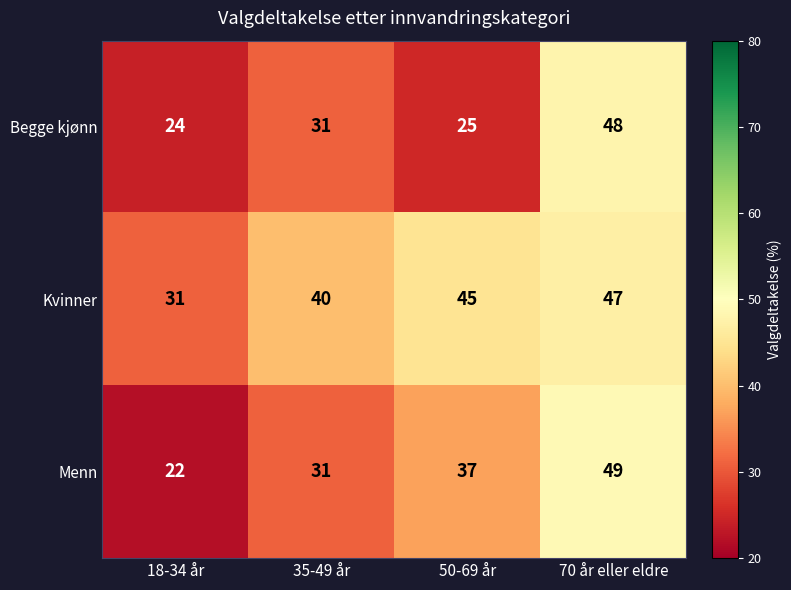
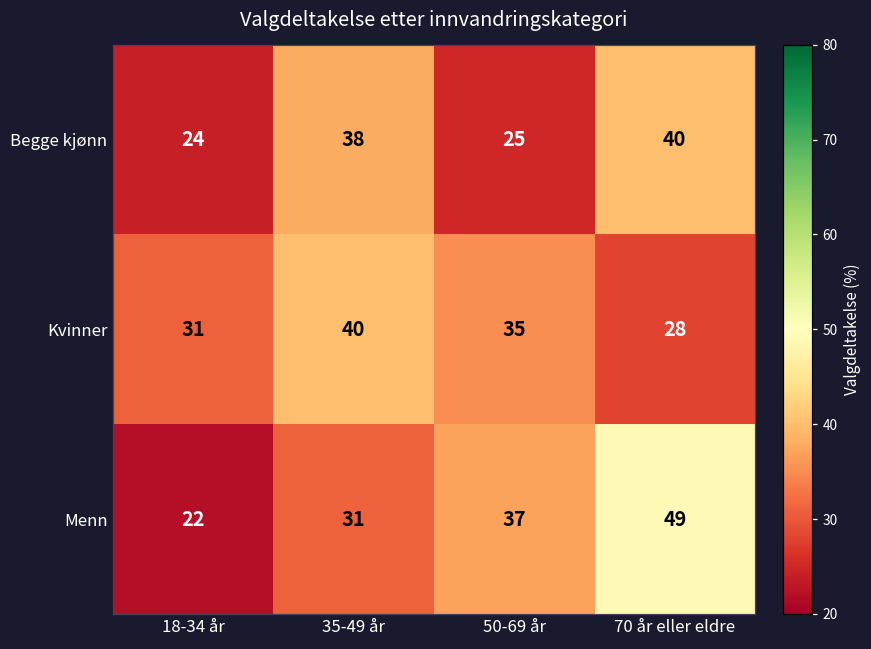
Begge kjønn, 35-49 år: 31 -> 38
Begge kjønn, 70 år eller eldre: 48 -> 40
Kvinner, 50-69 år: 45 -> 35
Kvinner, 70 år eller eldre: 47 -> 28
